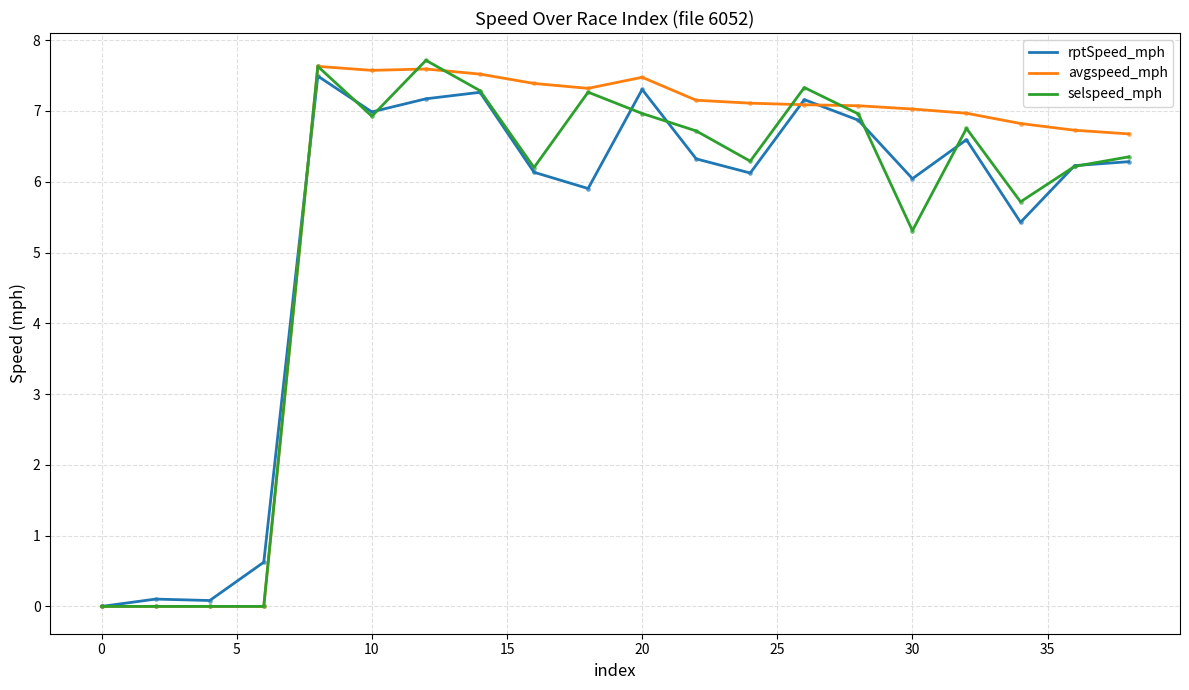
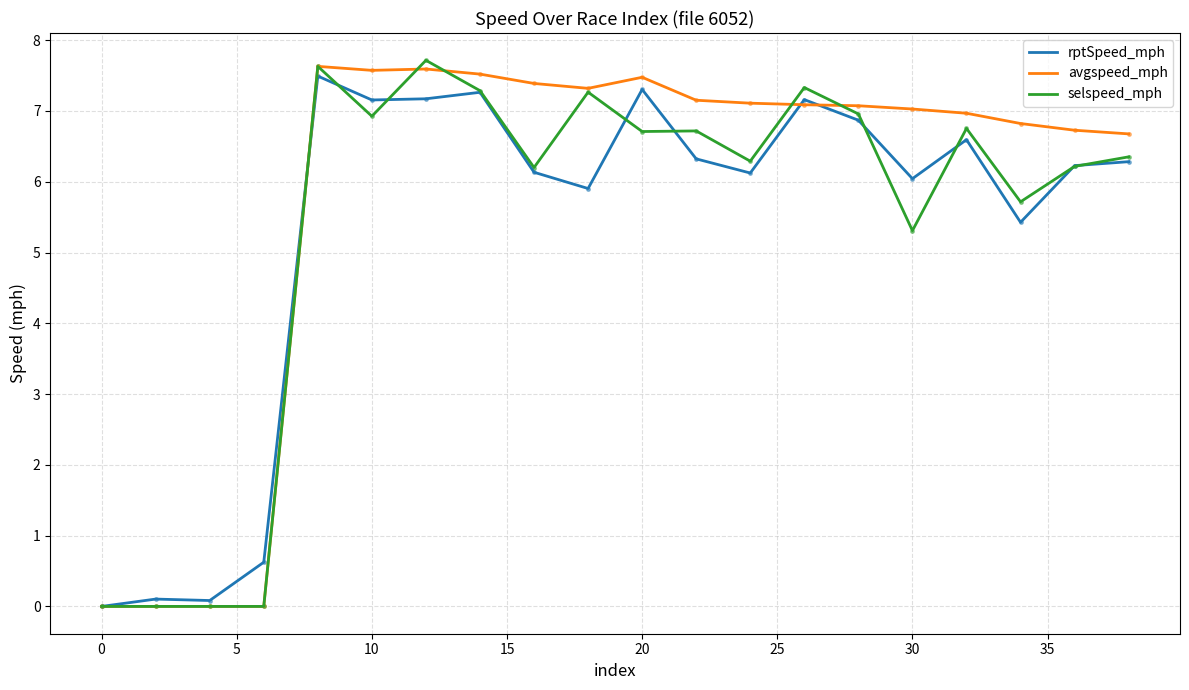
rptSpeed_mph, 10: 7.0 -> 7.2
selspeed_mph, 20: 7.0 -> 6.7
